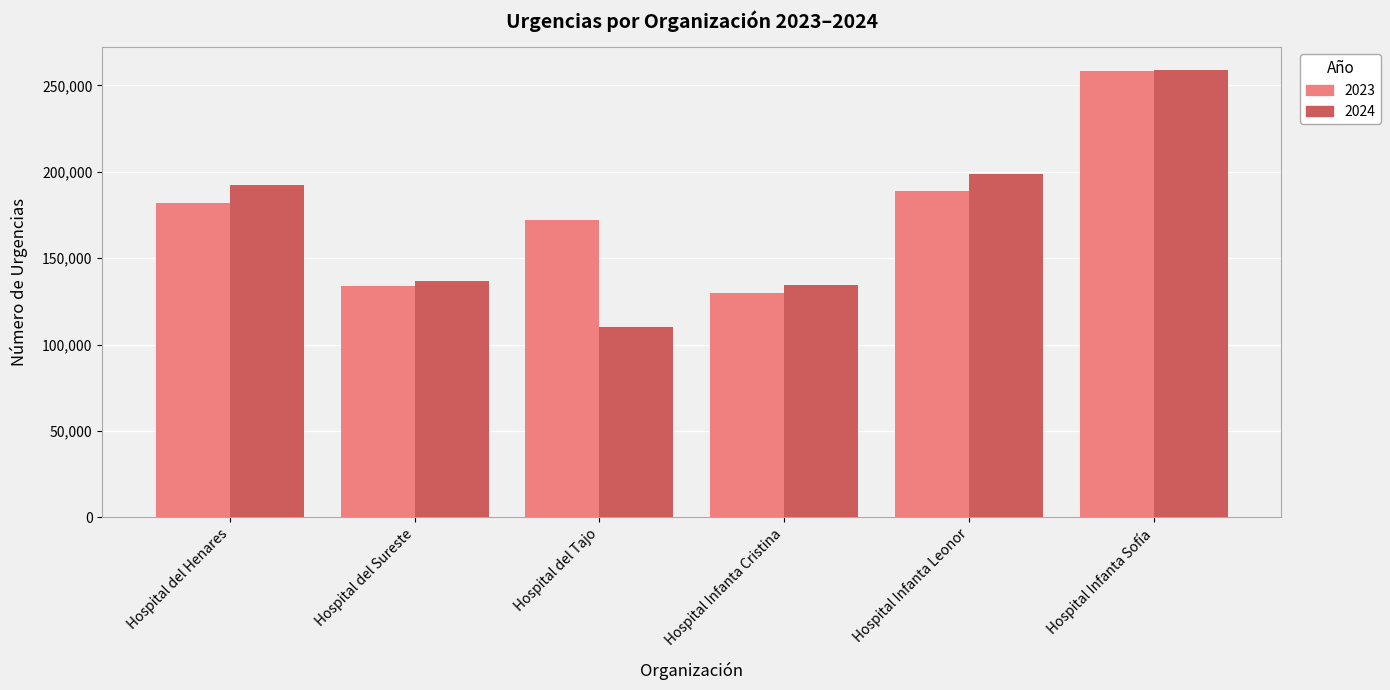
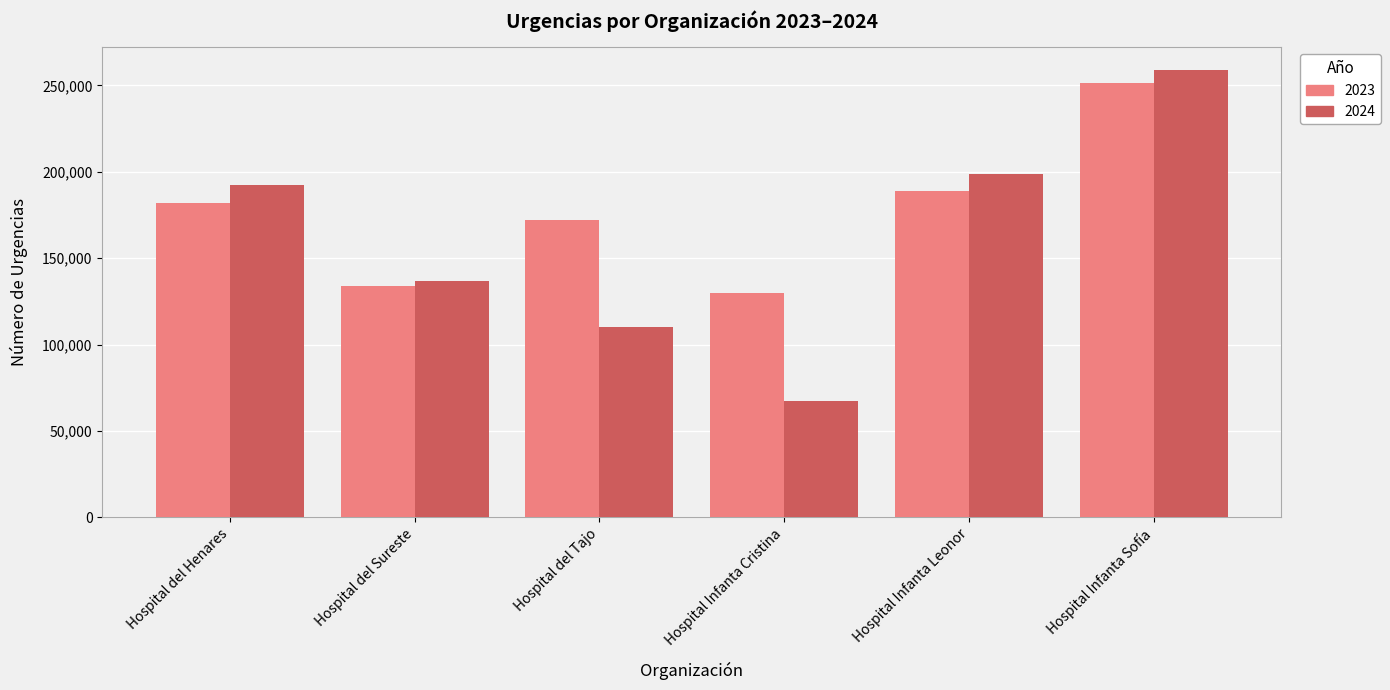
2024, Hospital Infanta Cristina: 134,000 -> 67,000
2023, Hospital Infanta Sofía: 259,000 -> 252,000
